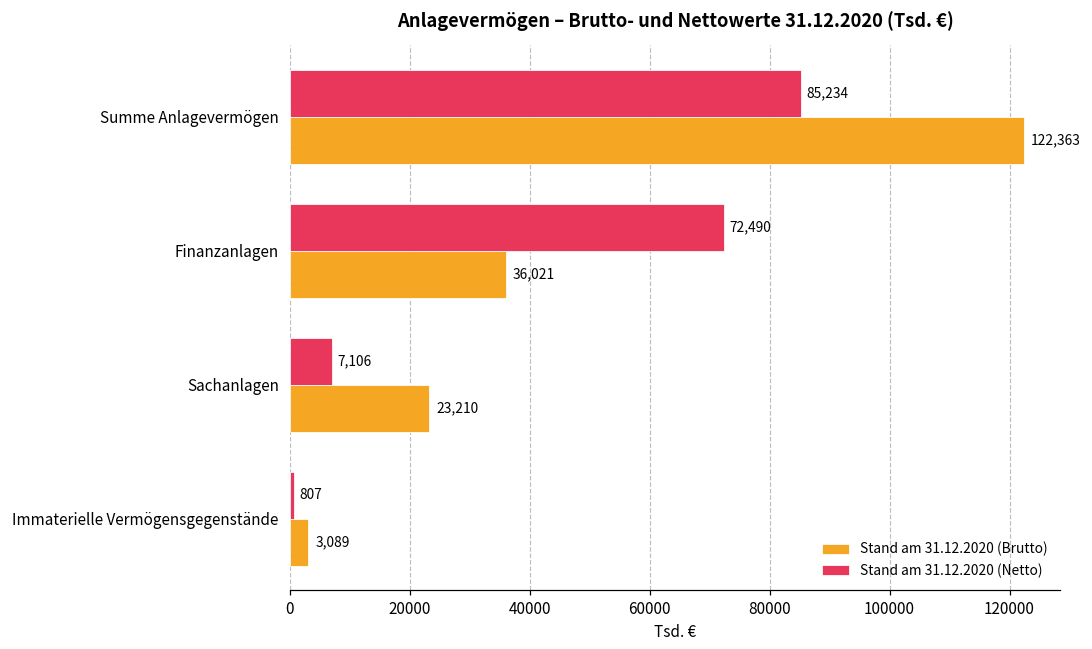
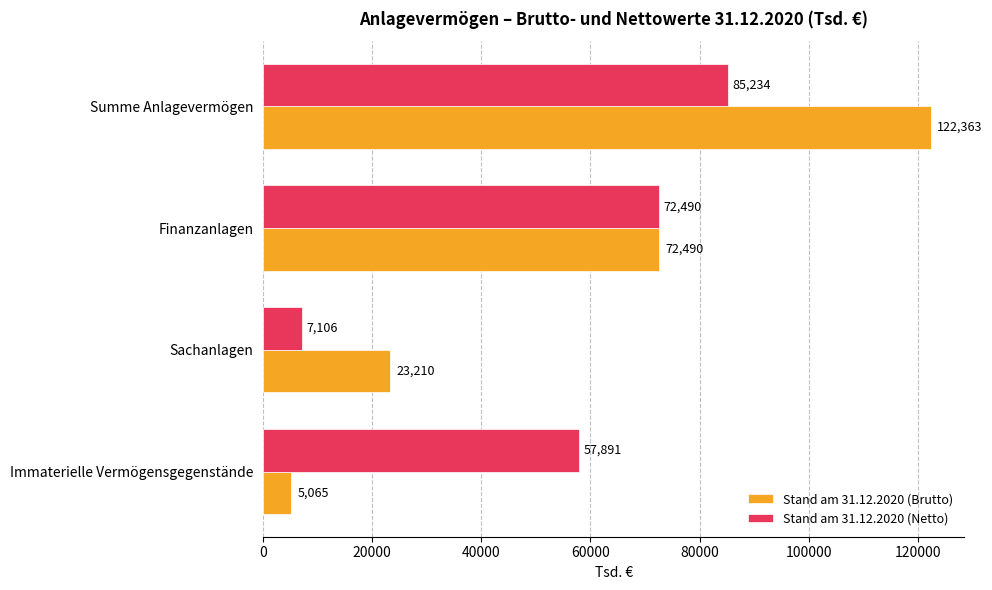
Stand am 31.12.2020 (Brutto), Finanzanlagen: 36,021 -> 72,490
Stand am 31.12.2020 (Netto), Immaterielle Vermögensgegenstände: 807 -> 57,891
Stand am 31.12.2020 (Brutto), Immaterielle Vermögensgegenstände: 3,089 -> 5,065
